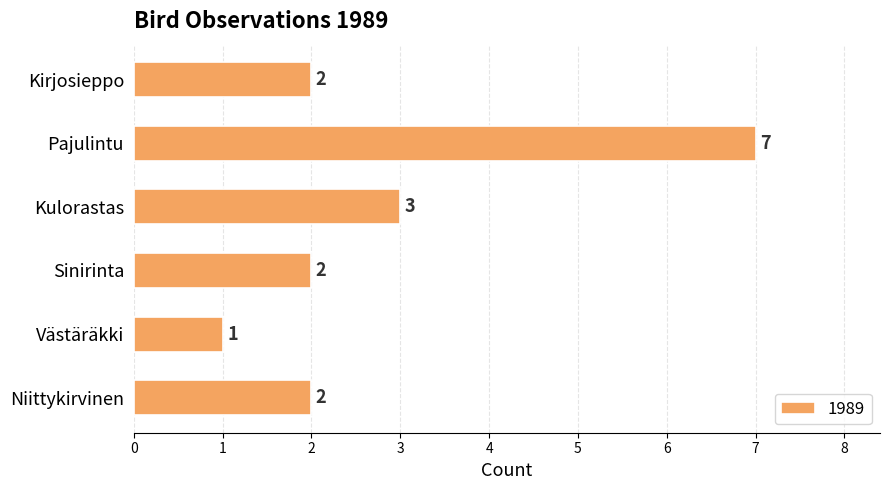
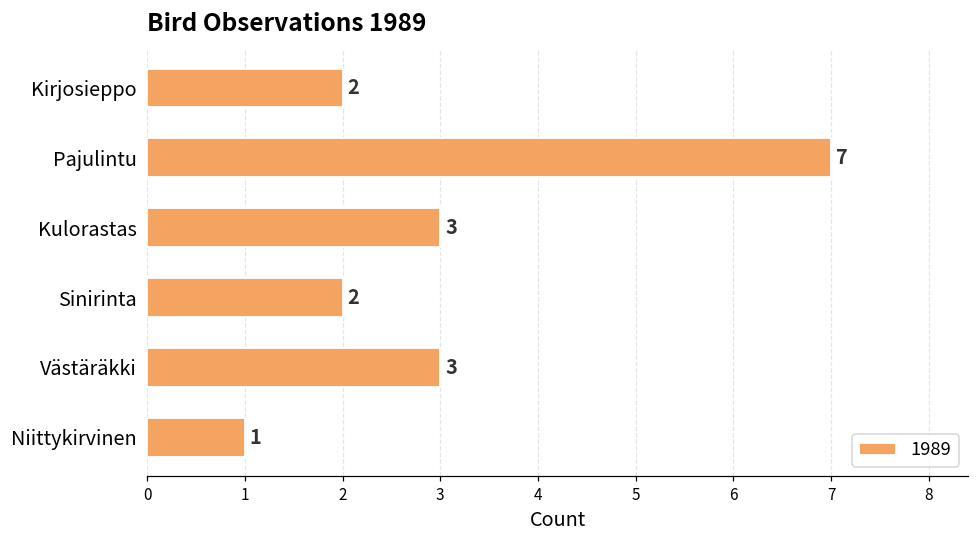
Västäräkki: 1 -> 3
Niittykirvinen: 2 -> 1
